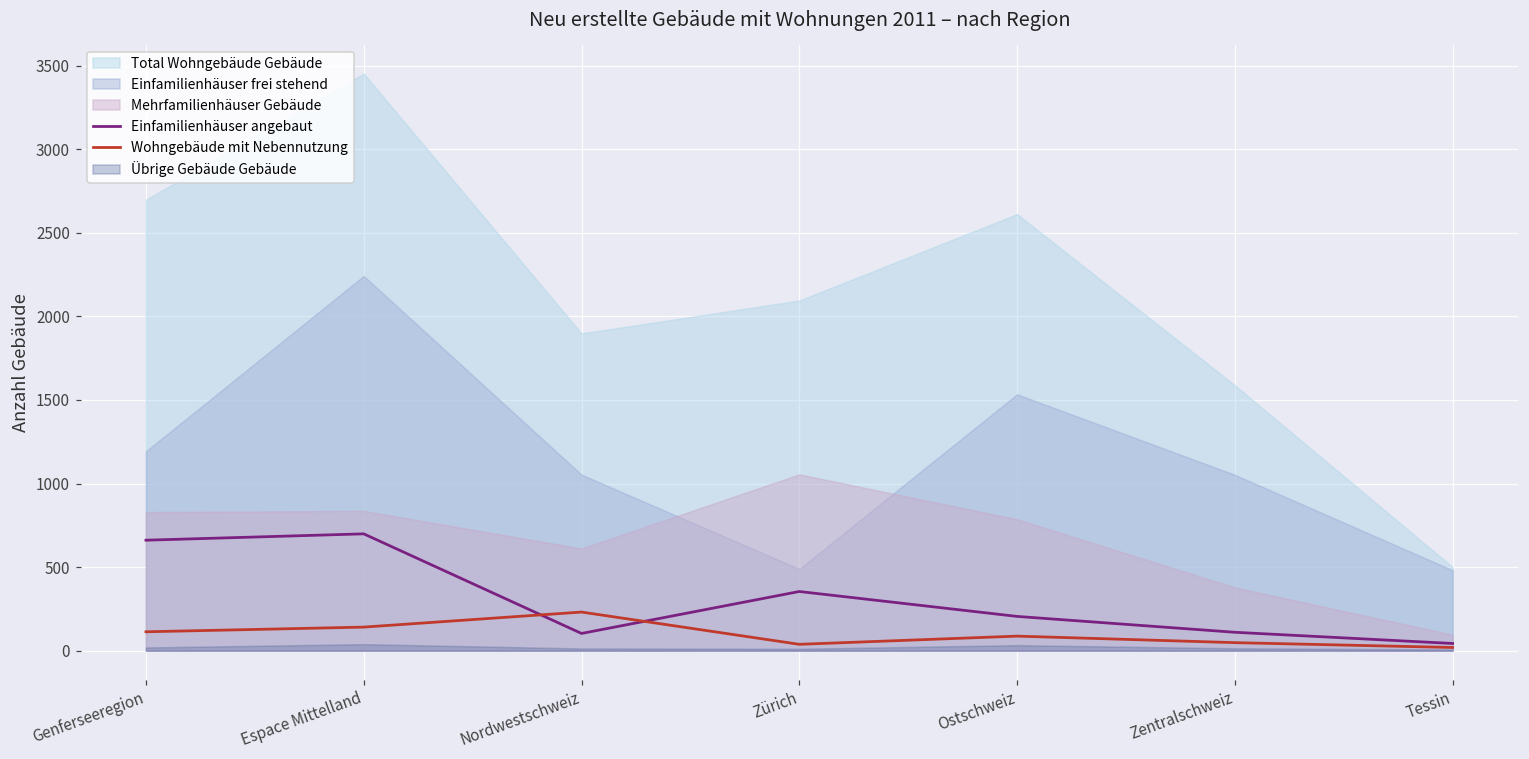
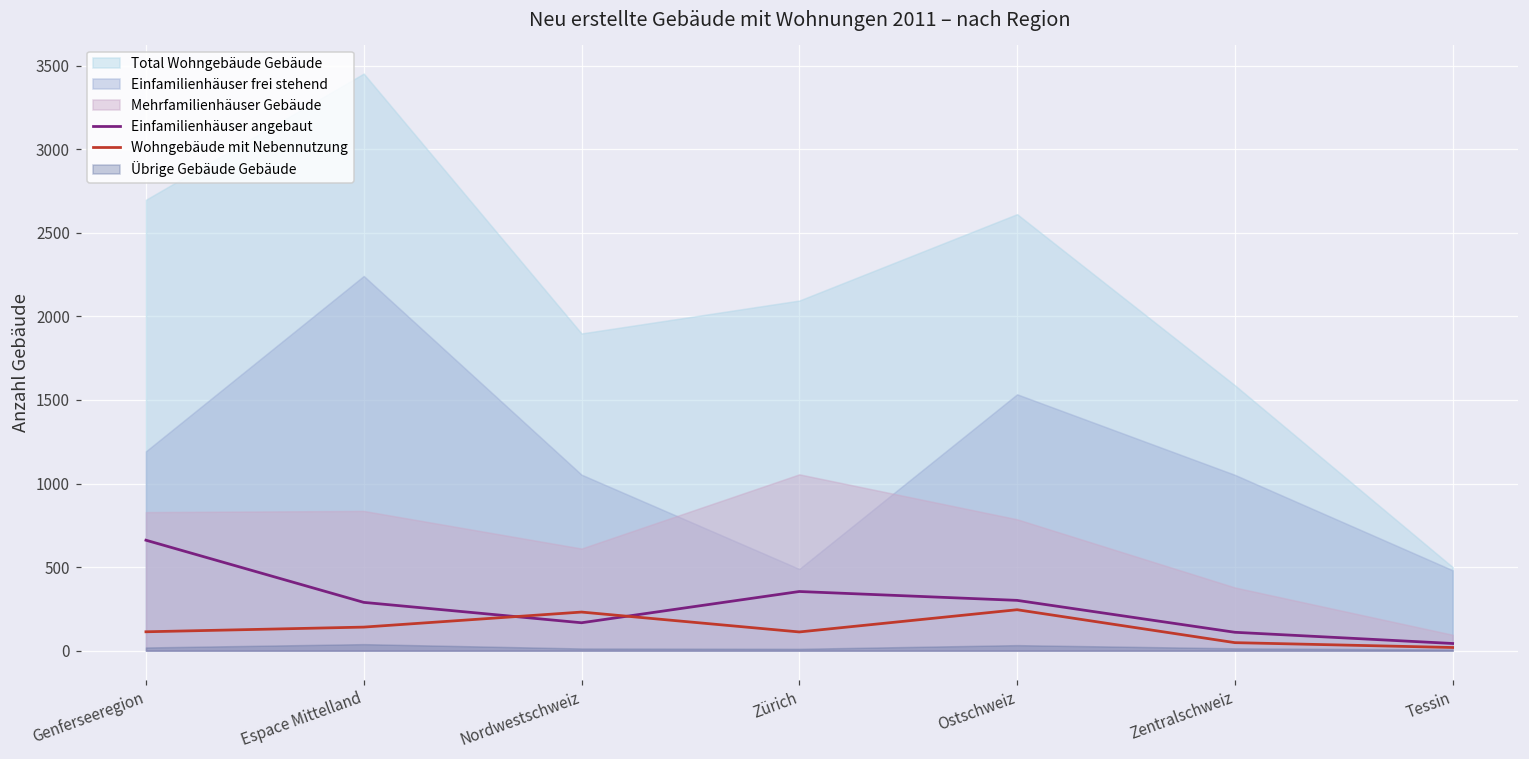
Einfamilienhäuser angebaut, Espace Mittelland: 700 -> 290
Einfamilienhäuser angebaut, Nordwestschweiz: 100 -> 170
Wohngebäude mit Nebennutzung, Zürich: 40 -> 110
Einfamilienhäuser angebaut, Ostschweiz: 210 -> 300
Wohngebäude mit Nebennutzung, Ostschweiz: 90 -> 250
